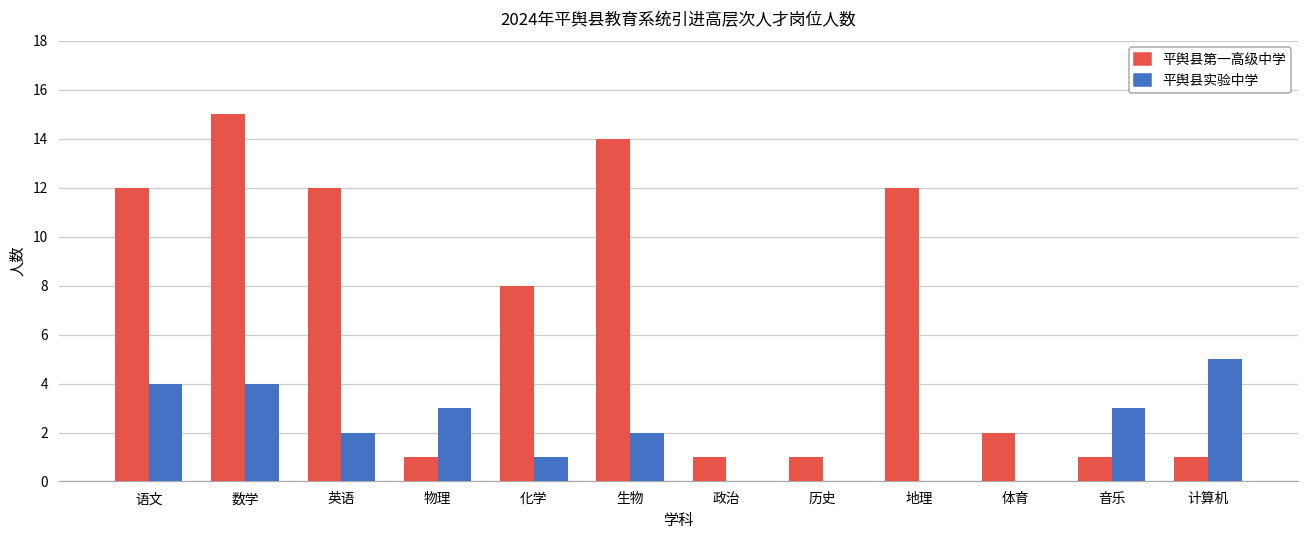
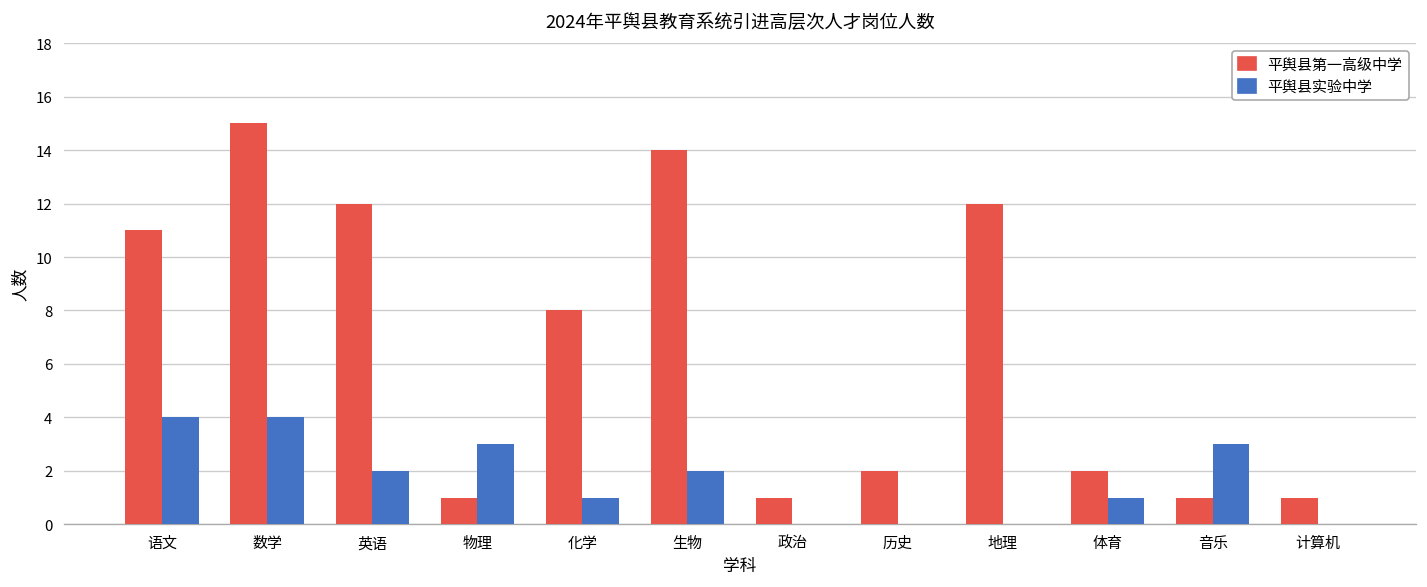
平舆县第一高级中学, 语文: 12 -> 11
平舆县第一高级中学, 历史: 1 -> 2
平舆县实验中学, 体育: 0 -> 1
平舆县实验中学, 计算机: 5 -> 0
